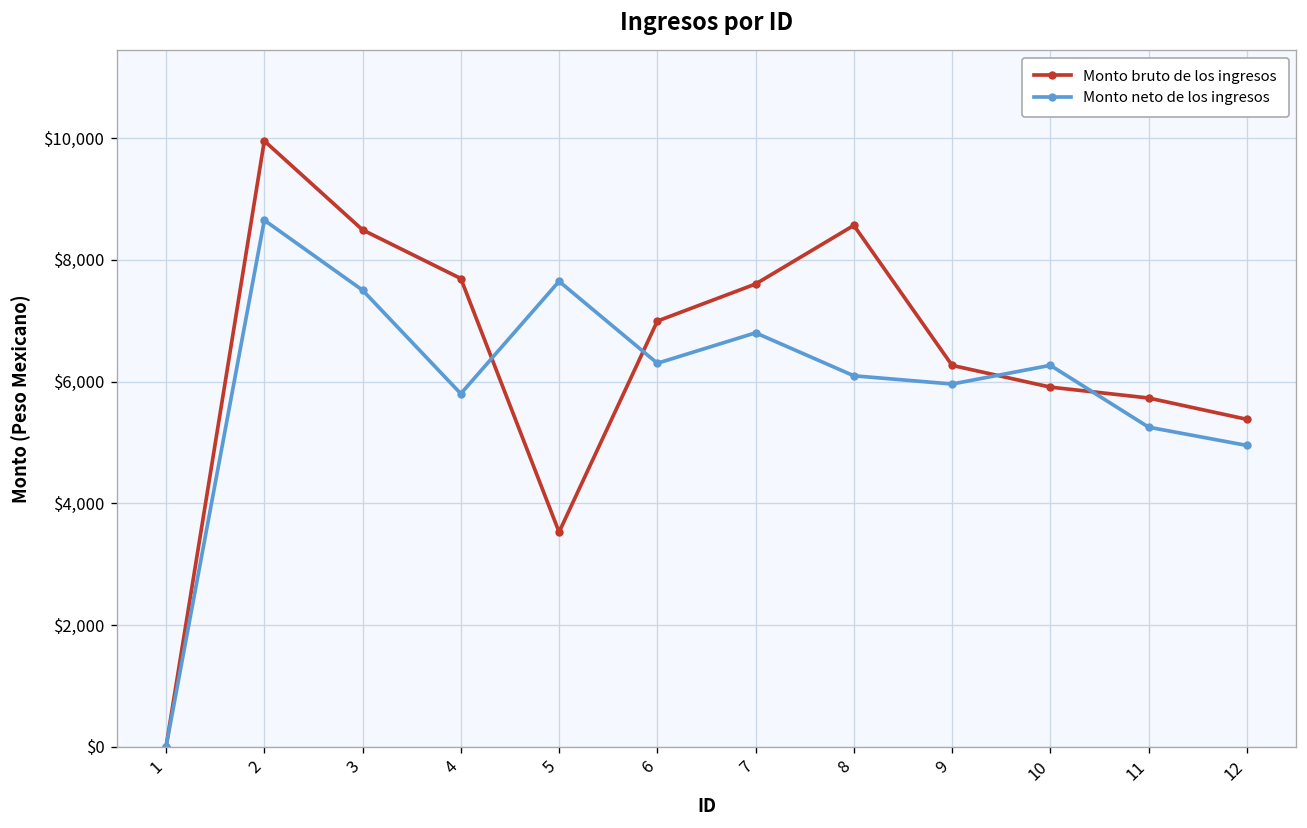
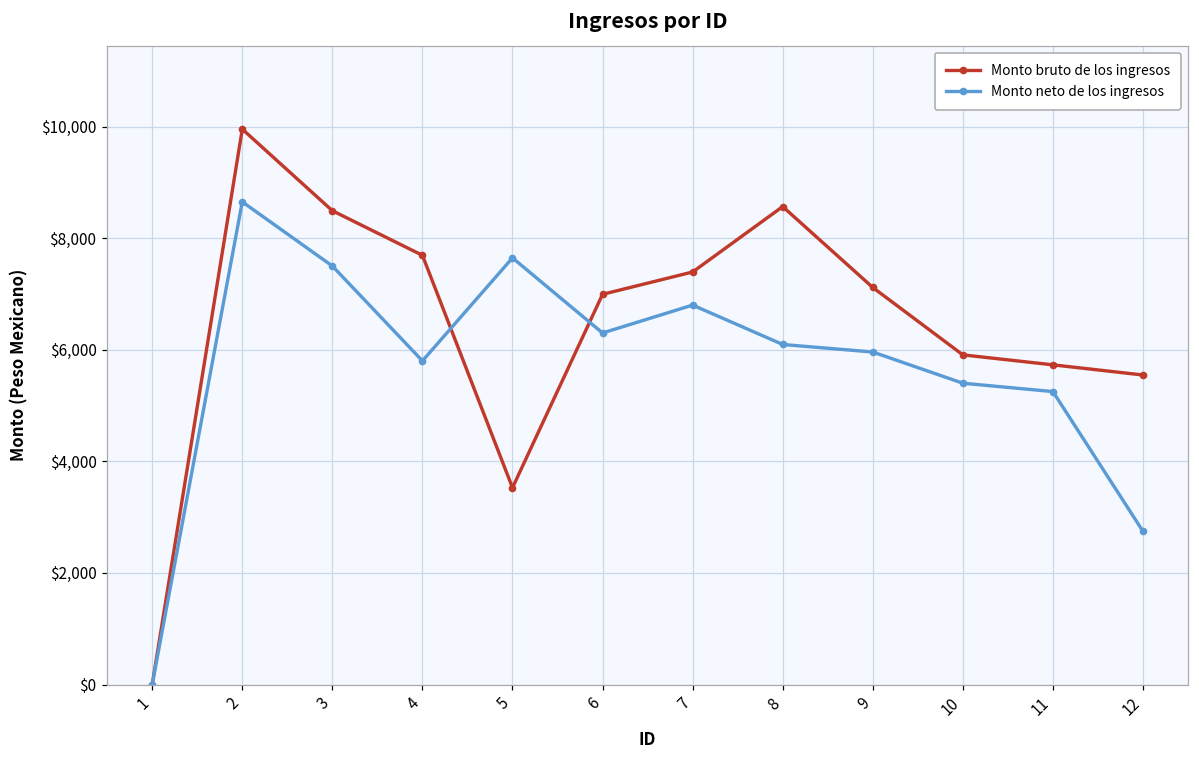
Monto bruto de los ingresos, 7: $7,600 -> $7,400
Monto bruto de los ingresos, 9: $6,300 -> $7,100
Monto neto de los ingresos, 10: $6,300 -> $5,400
Monto bruto de los ingresos, 12: $5,400 -> $5,500
Monto neto de los ingresos, 12: $5,000 -> $2,700
